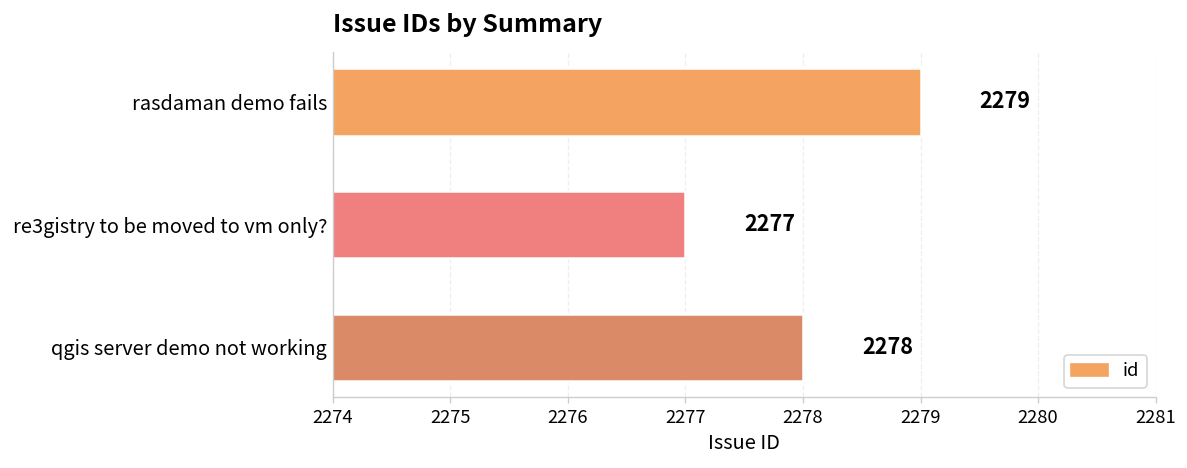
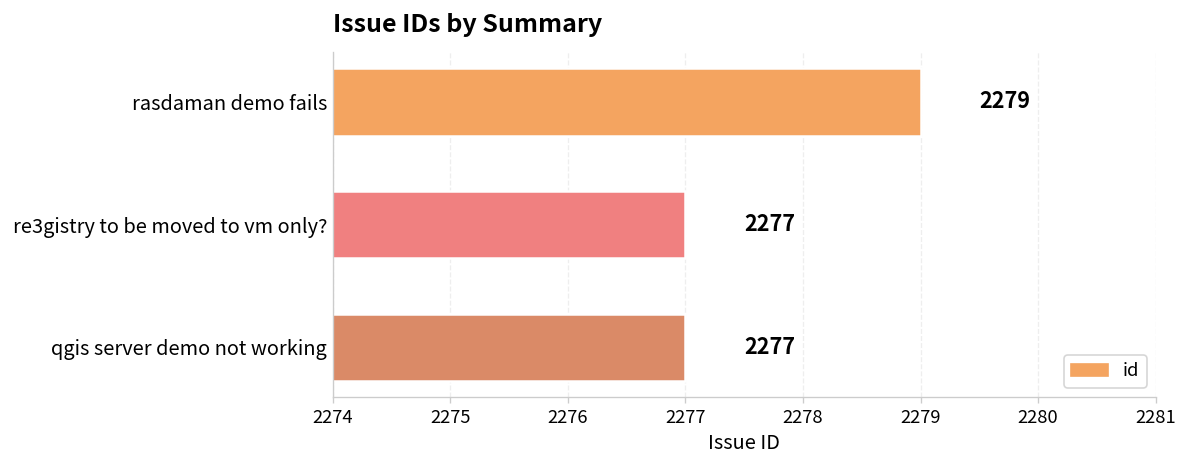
qgis server demo not working: 2278 -> 2277
